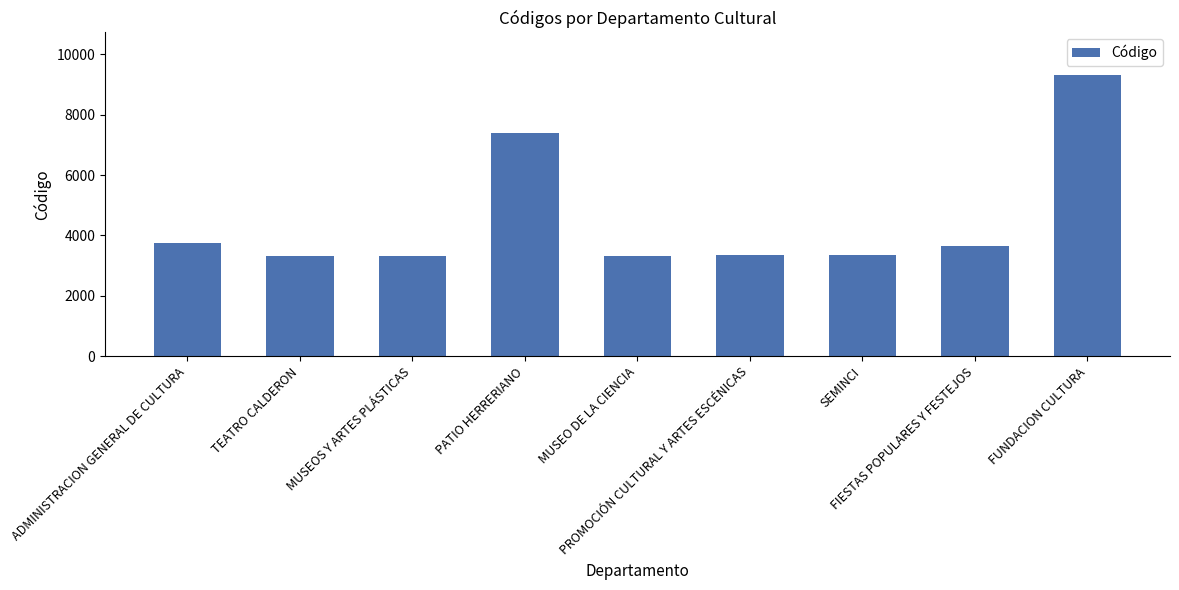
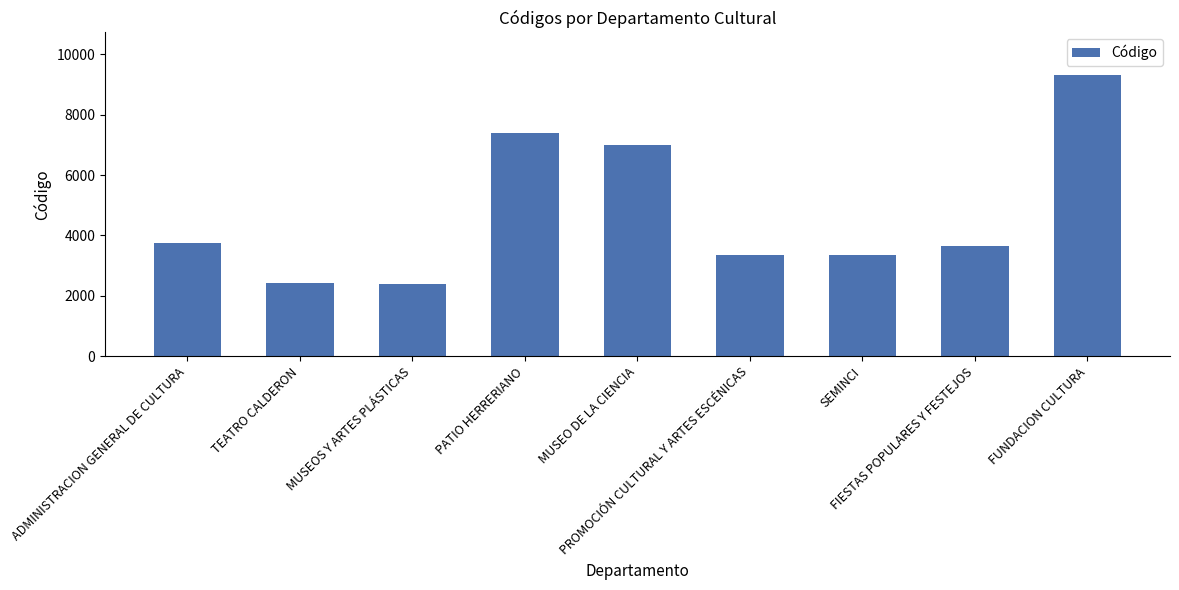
TEATRO CALDERON: 3300 -> 2400
MUSEOS Y ARTES PLÁSTICAS: 3300 -> 2400
MUSEO DE LA CIENCIA: 3300 -> 7000
